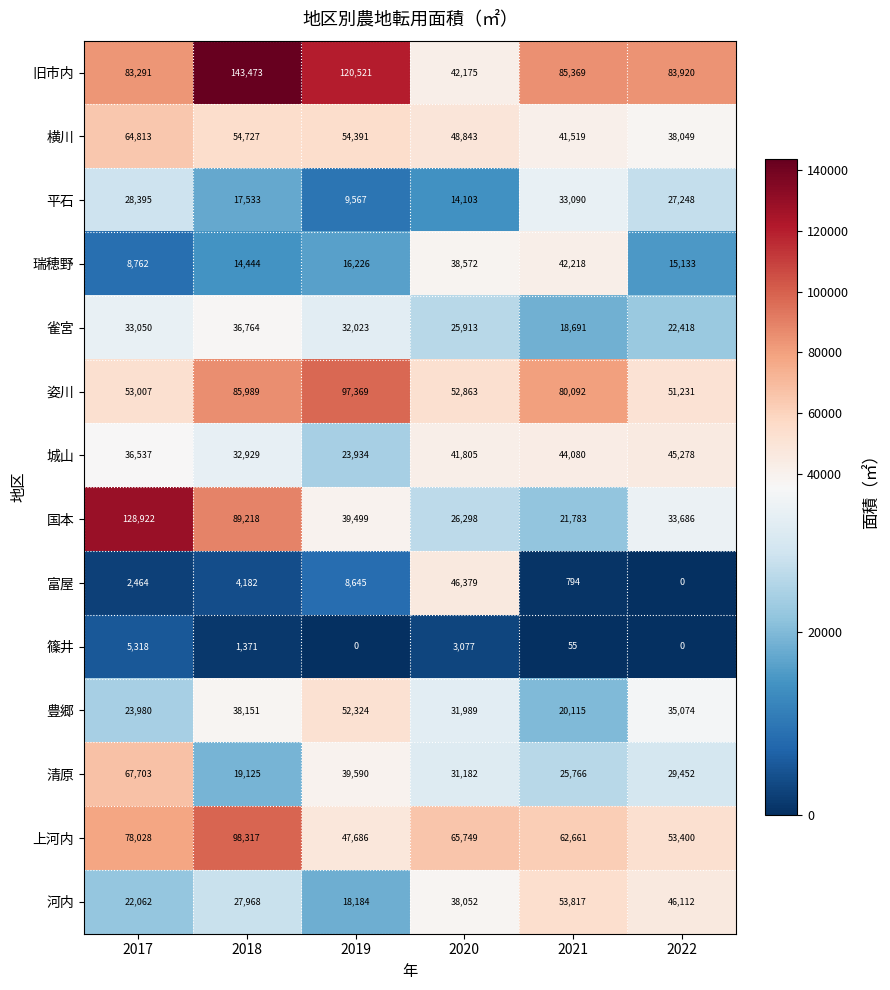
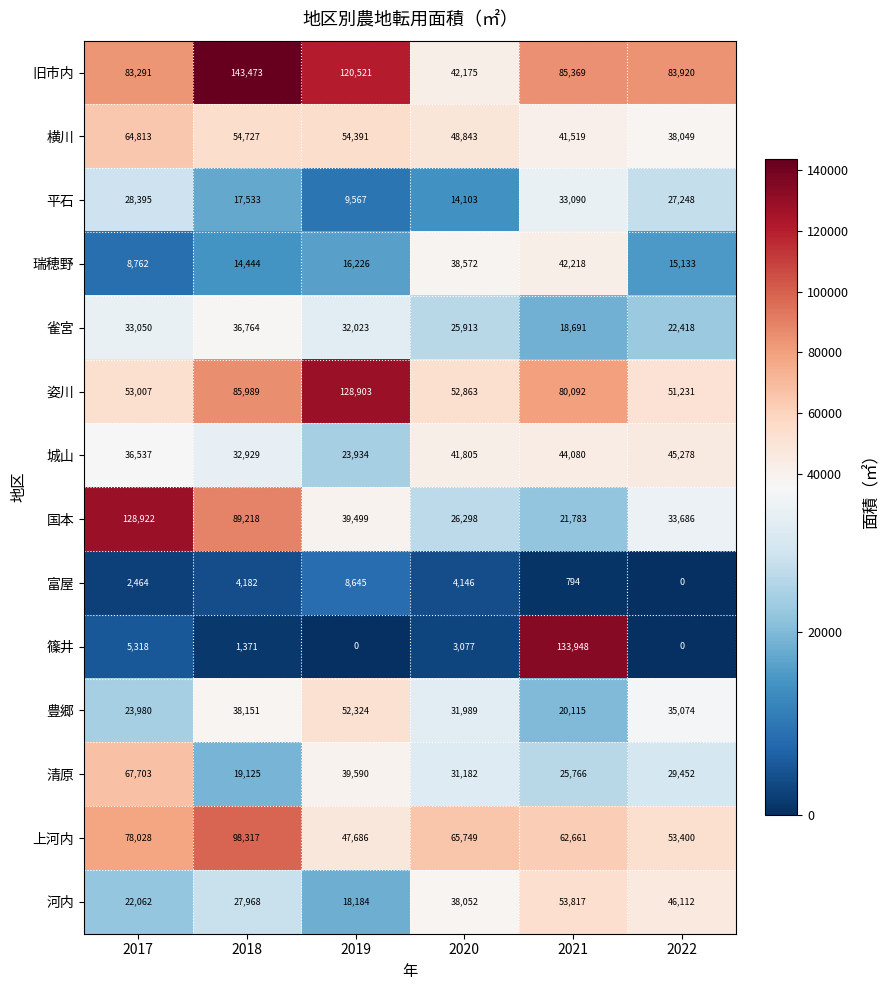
姿川, 2019: 97,369 -> 128,903
富屋, 2020: 46,379 -> 4,146
篠井, 2021: 55 -> 133,948
